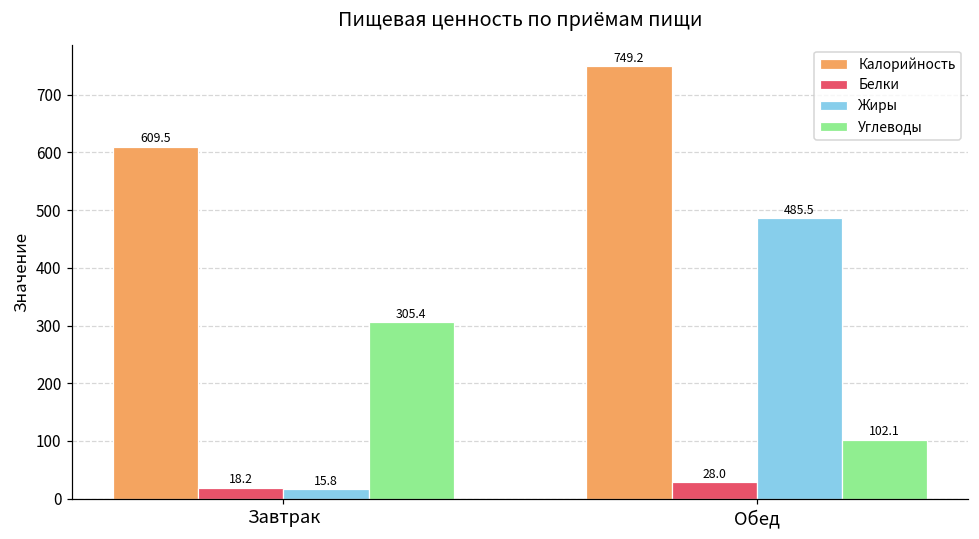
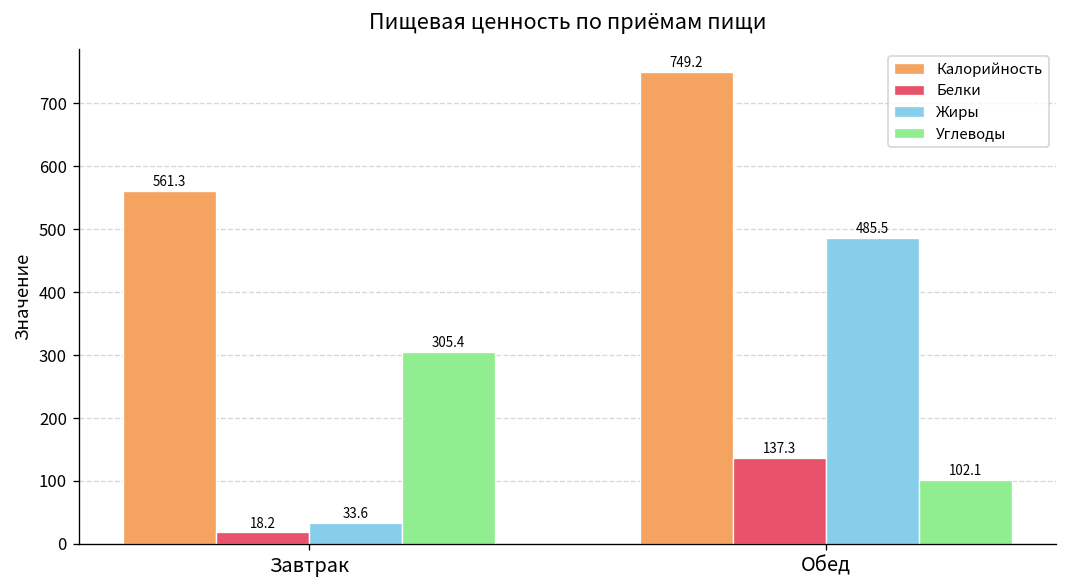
Калорийность, Завтрак: 609.5 -> 561.3
Жиры, Завтрак: 15.8 -> 33.6
Белки, Обед: 28.0 -> 137.3
